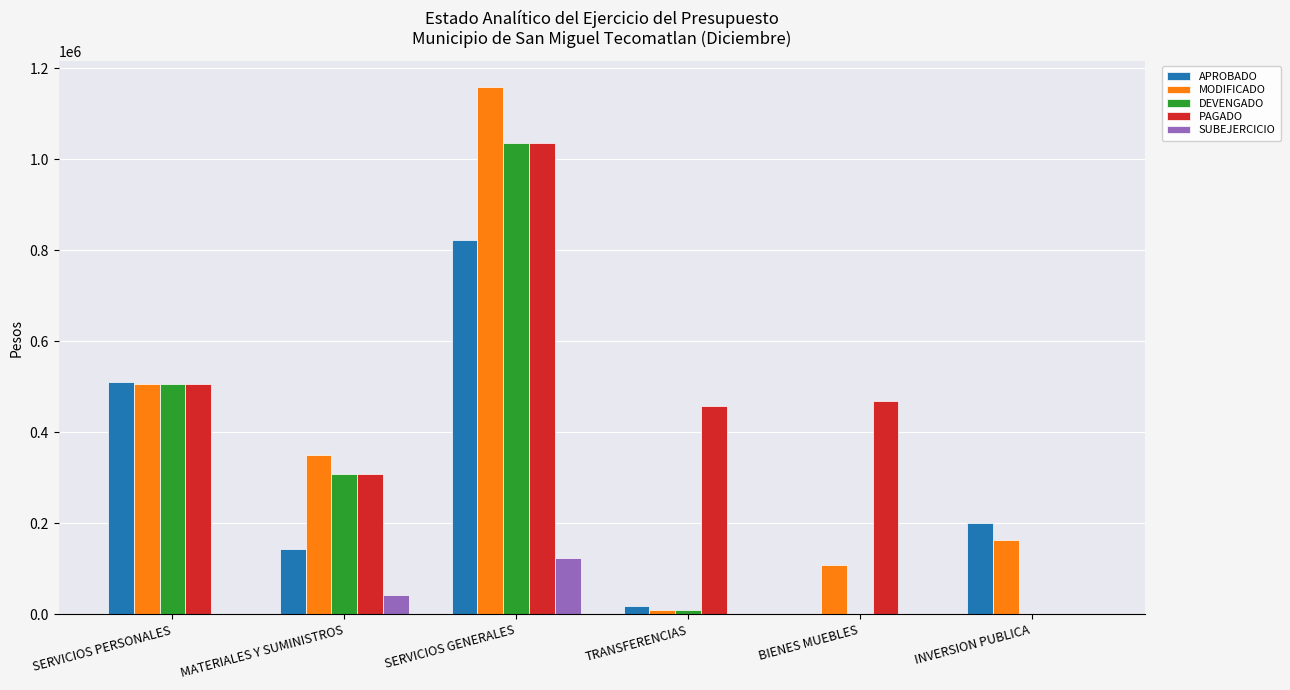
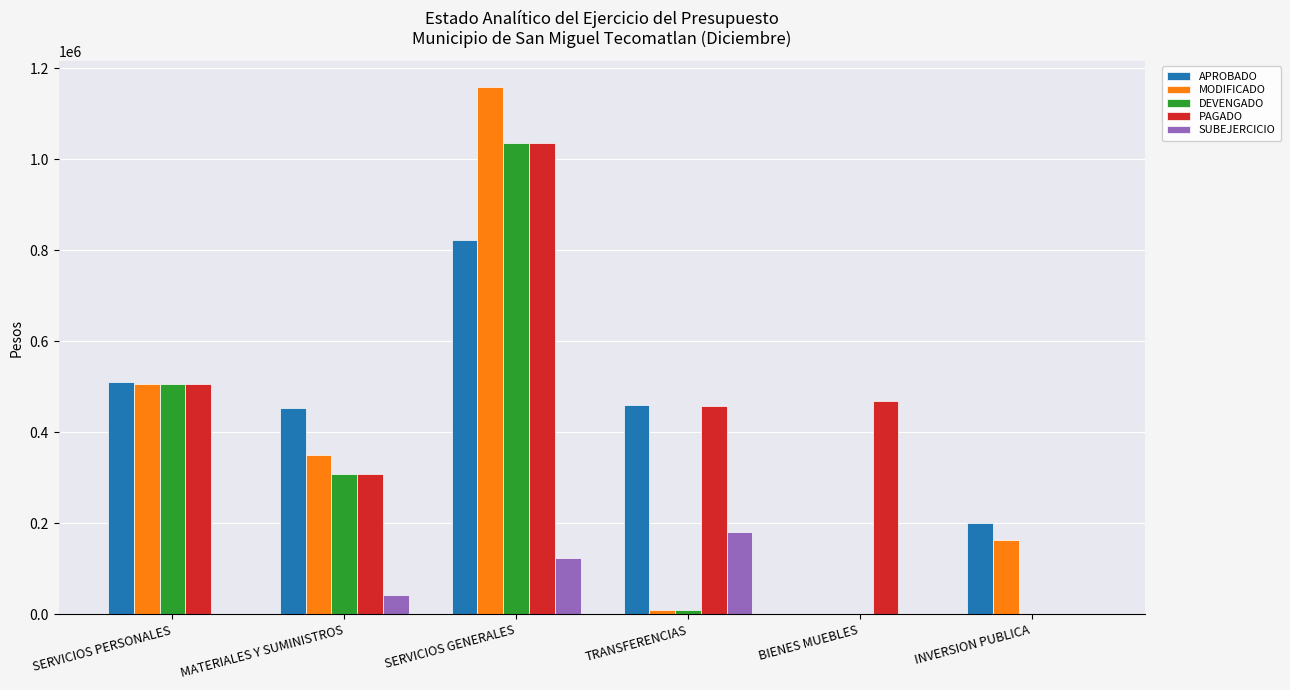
APROBADO, MATERIALES Y SUMINISTROS: 140000 -> 450000
APROBADO, TRANSFERENCIAS: 20000 -> 460000
SUBEJERCICIO, TRANSFERENCIAS: 0 -> 180000
MODIFICADO, BIENES MUEBLES: 110000 -> 0
